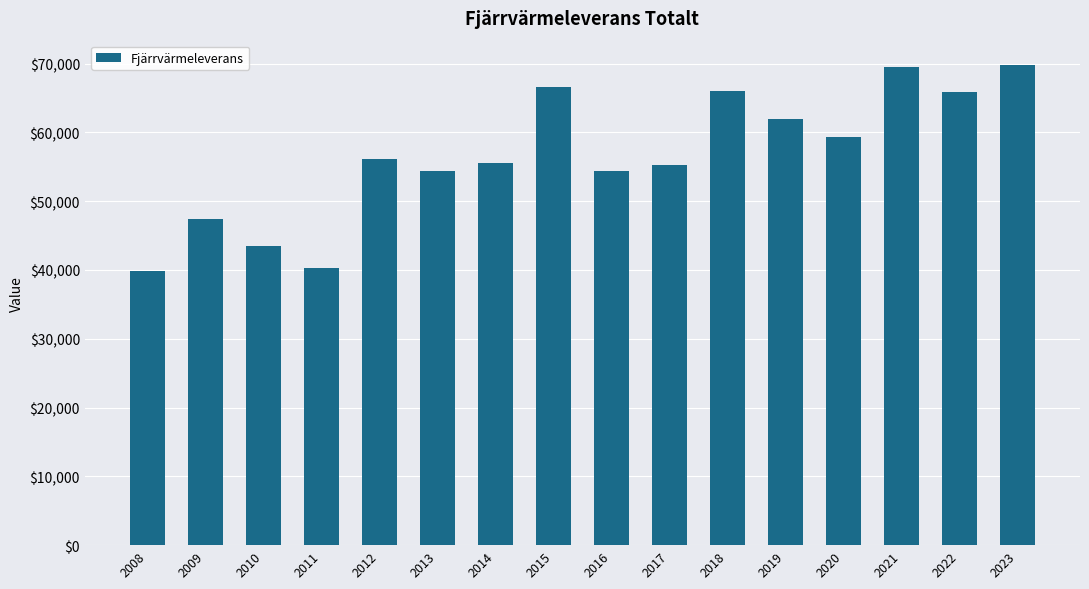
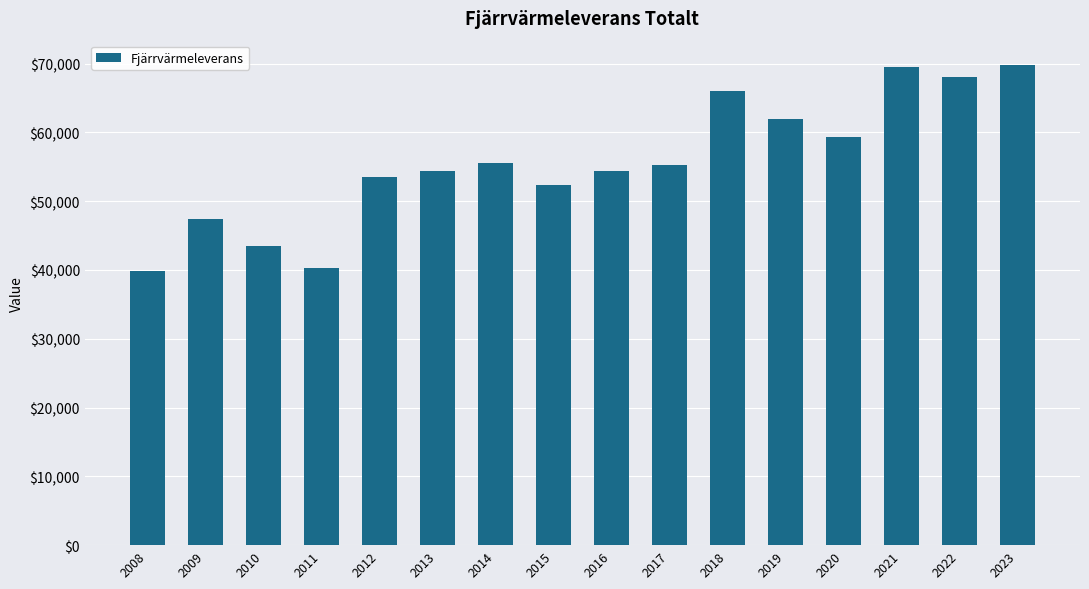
2012: $56,000 -> $53,000
2015: $67,000 -> $52,000
2022: $66,000 -> $68,000
